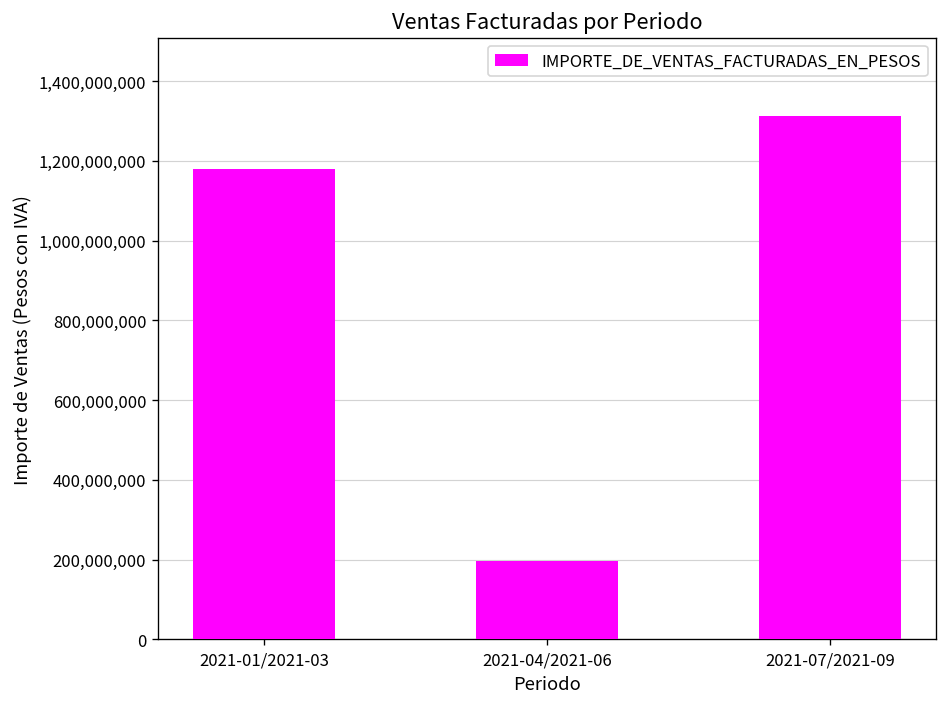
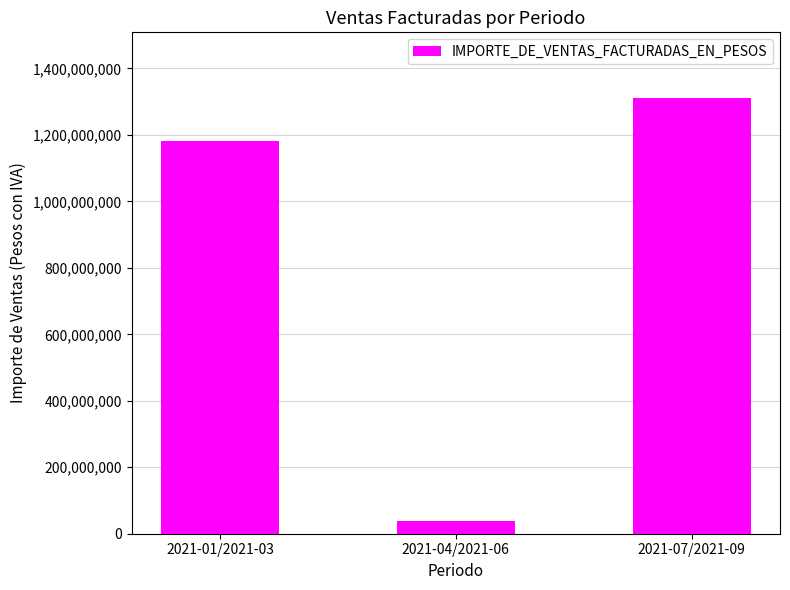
2021-04/2021-06: 200,000,000 -> 40,000,000
